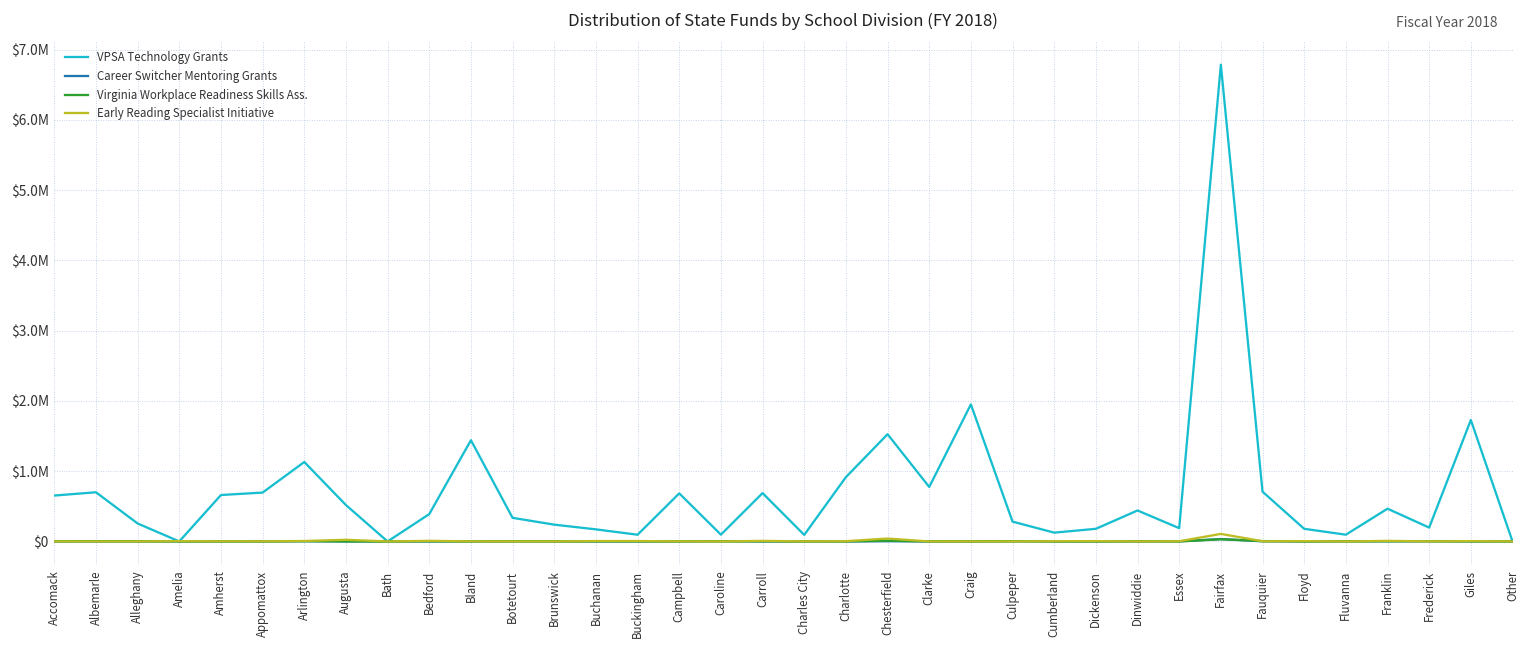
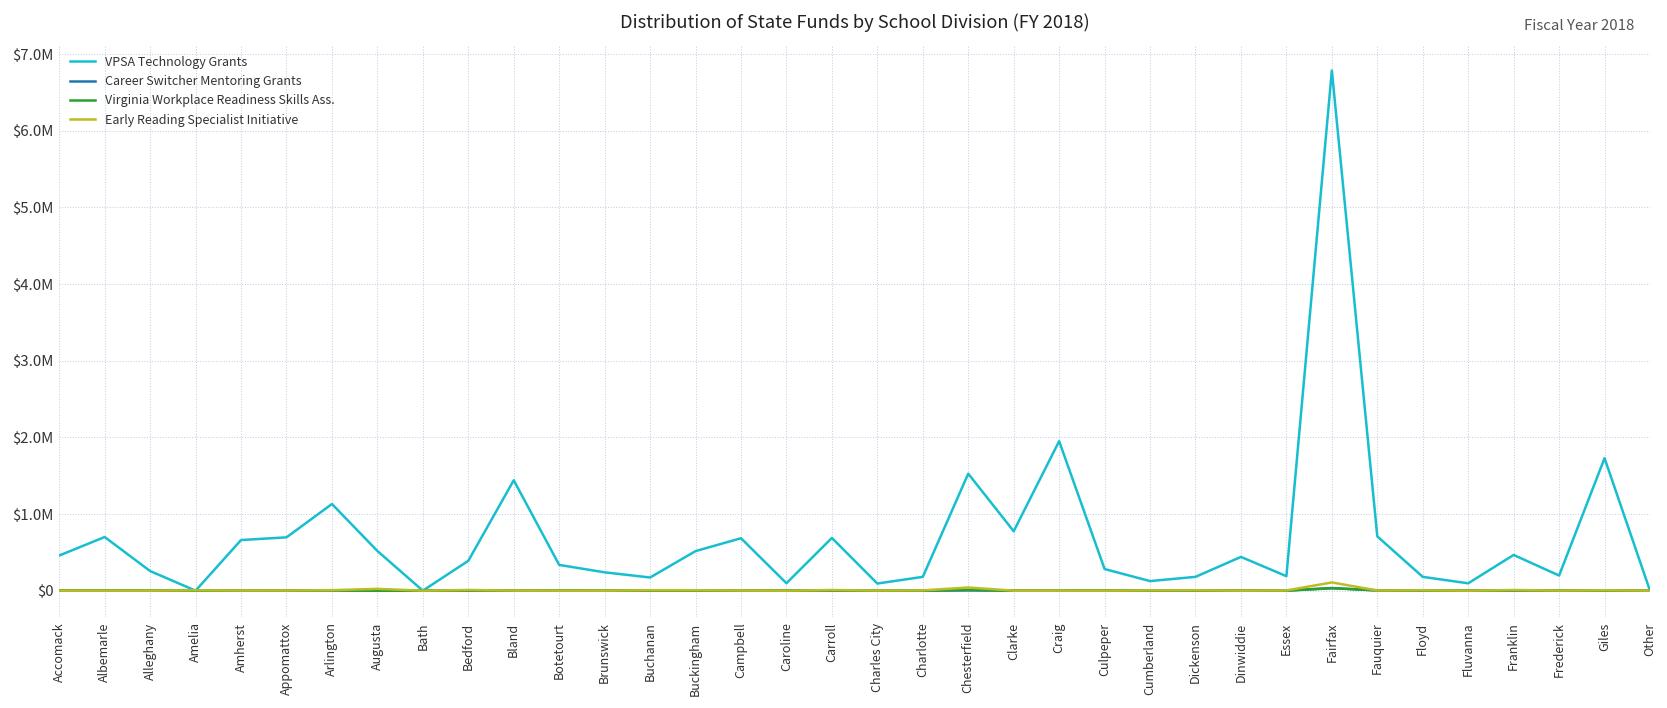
VPSA Technology Grants, Accomack: $700000 -> $500000
VPSA Technology Grants, Buckingham: $100000 -> $500000
VPSA Technology Grants, Charlotte: $900000 -> $200000
